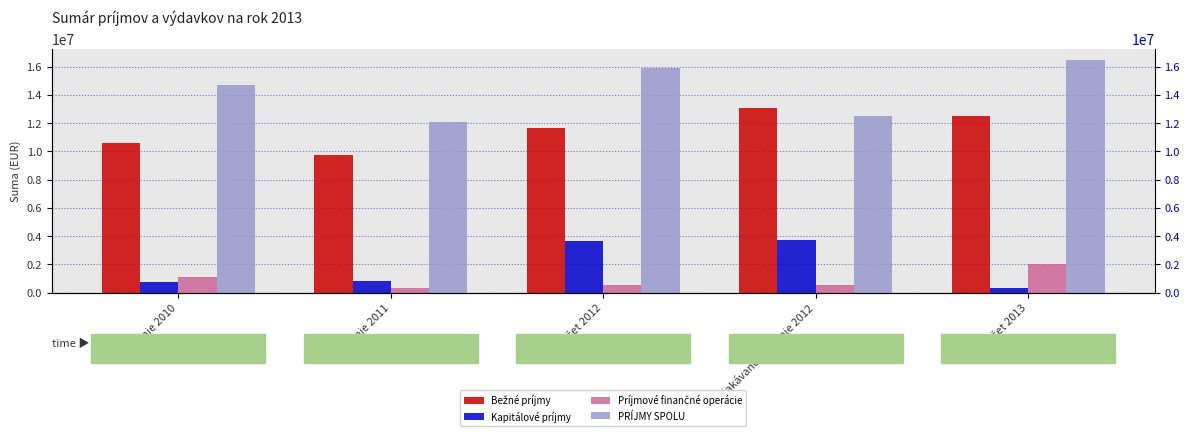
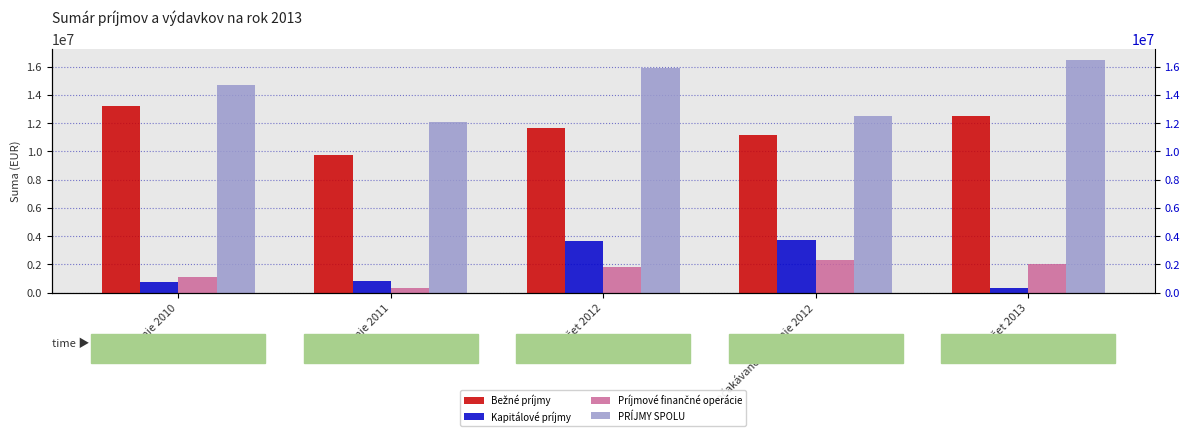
Bežné príjmy, plnenie 2010: 10600000 -> 13200000
Príjmové finančné operácie, rozpočet 2012: 600000 -> 1800000
Bežné príjmy, očakávané čerpanie 2012: 13100000 -> 11200000
Príjmové finančné operácie, očakávané čerpanie 2012: 600000 -> 2300000
